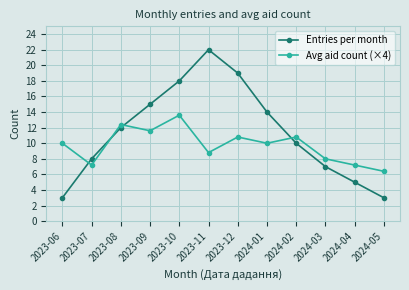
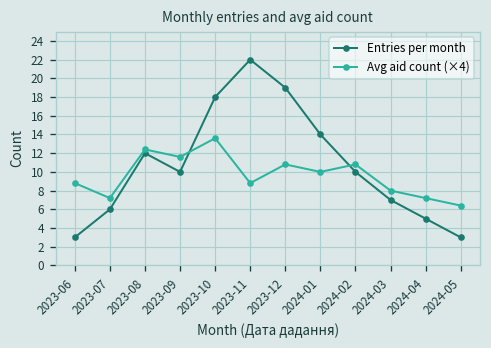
Avg aid count (×4), 2023-06: 10 -> 9
Entries per month, 2023-07: 8 -> 6
Entries per month, 2023-09: 15 -> 10
